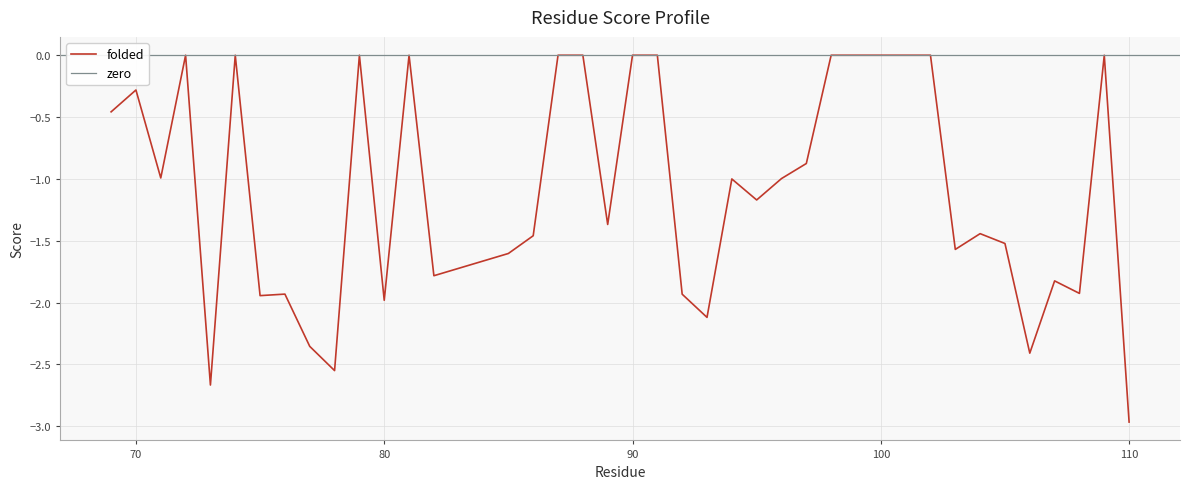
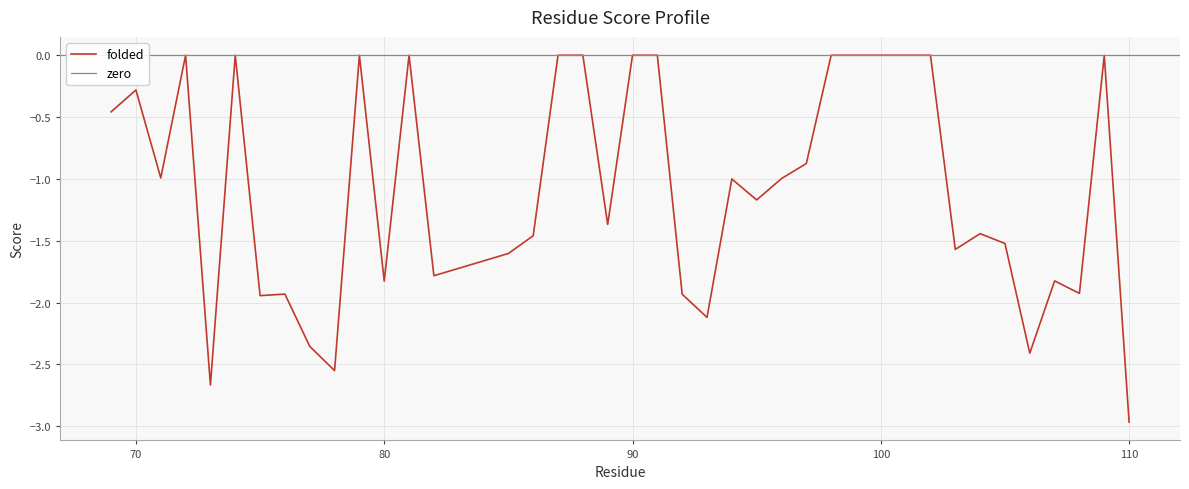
80: -1.98 -> -1.83
